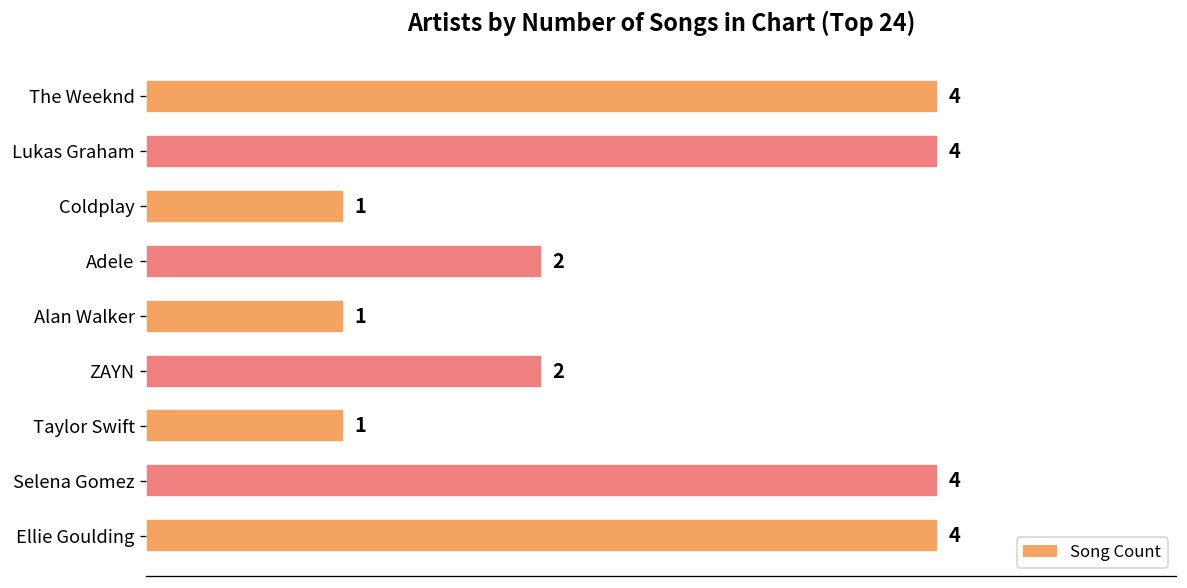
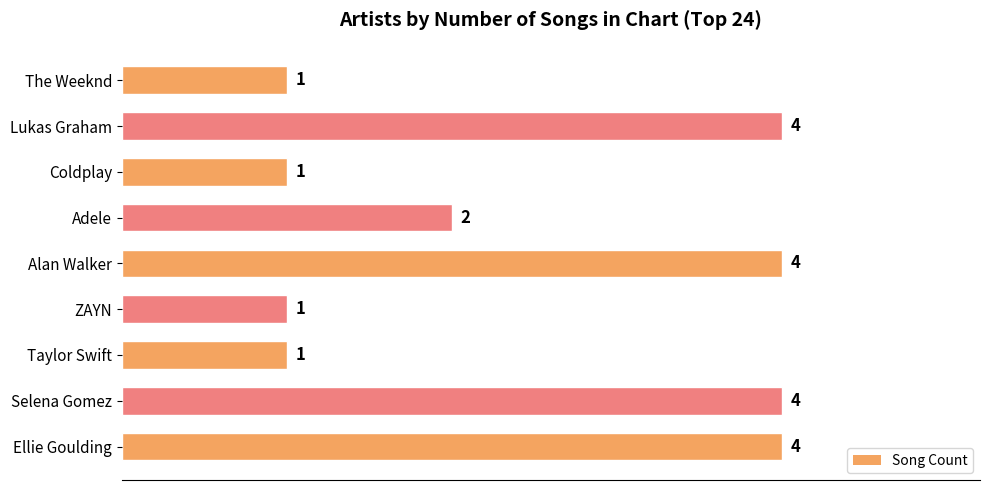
The Weeknd: 4 -> 1
Alan Walker: 1 -> 4
ZAYN: 2 -> 1
